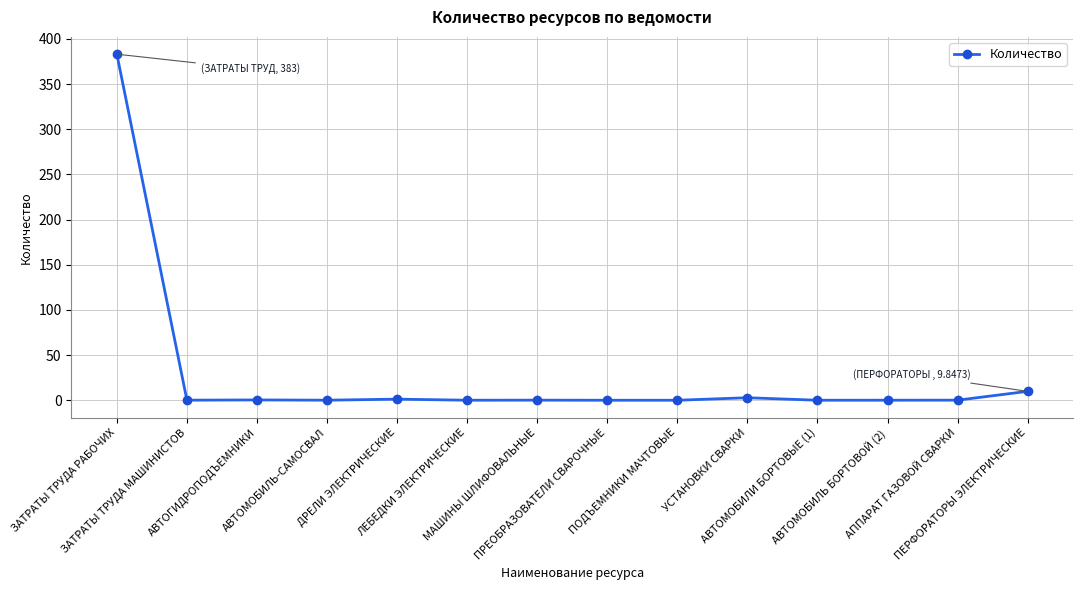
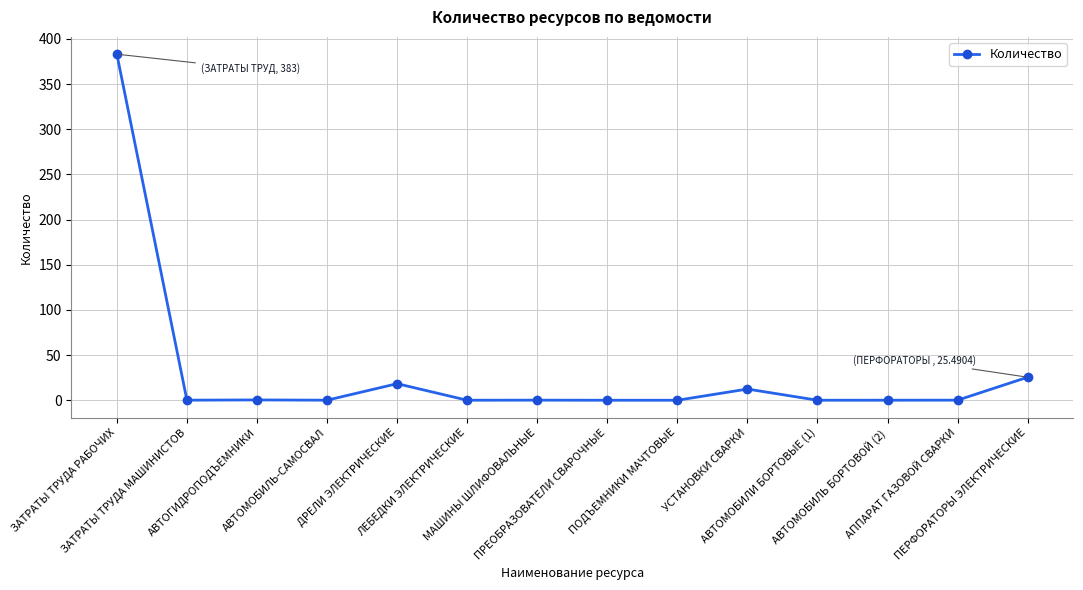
ДРЕЛИ ЭЛЕКТРИЧЕСКИЕ: 0 -> 20
УСТАНОВКИ СВАРКИ: 0 -> 10
ПЕРФОРАТОРЫ ЭЛЕКТРИЧЕСКИЕ: 9.8473 -> 25.4904
